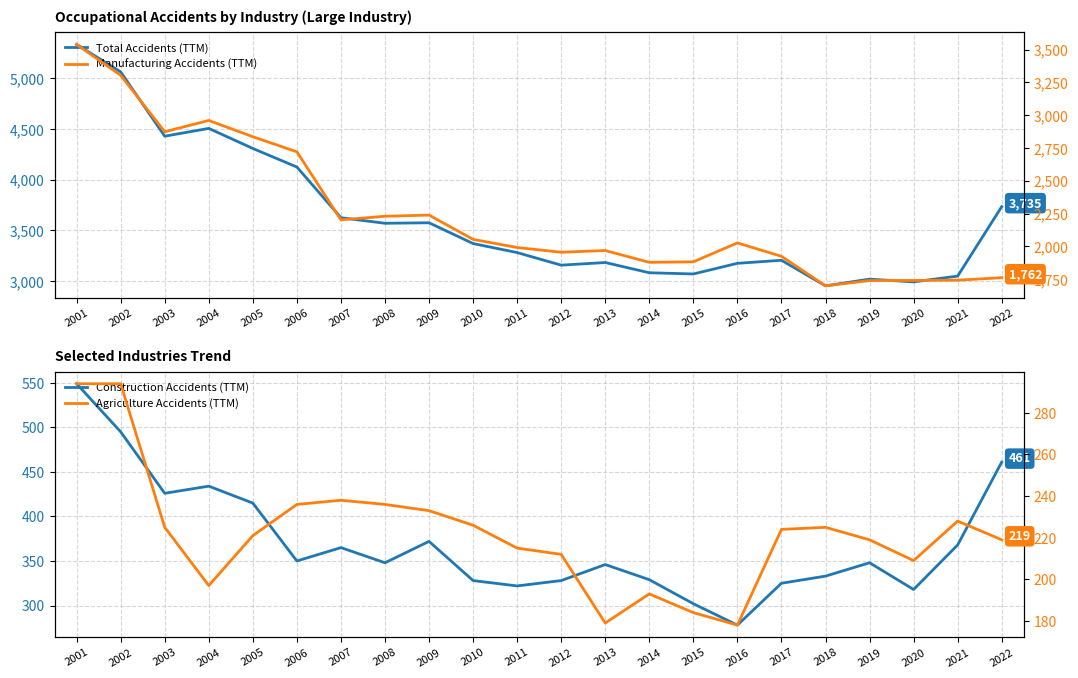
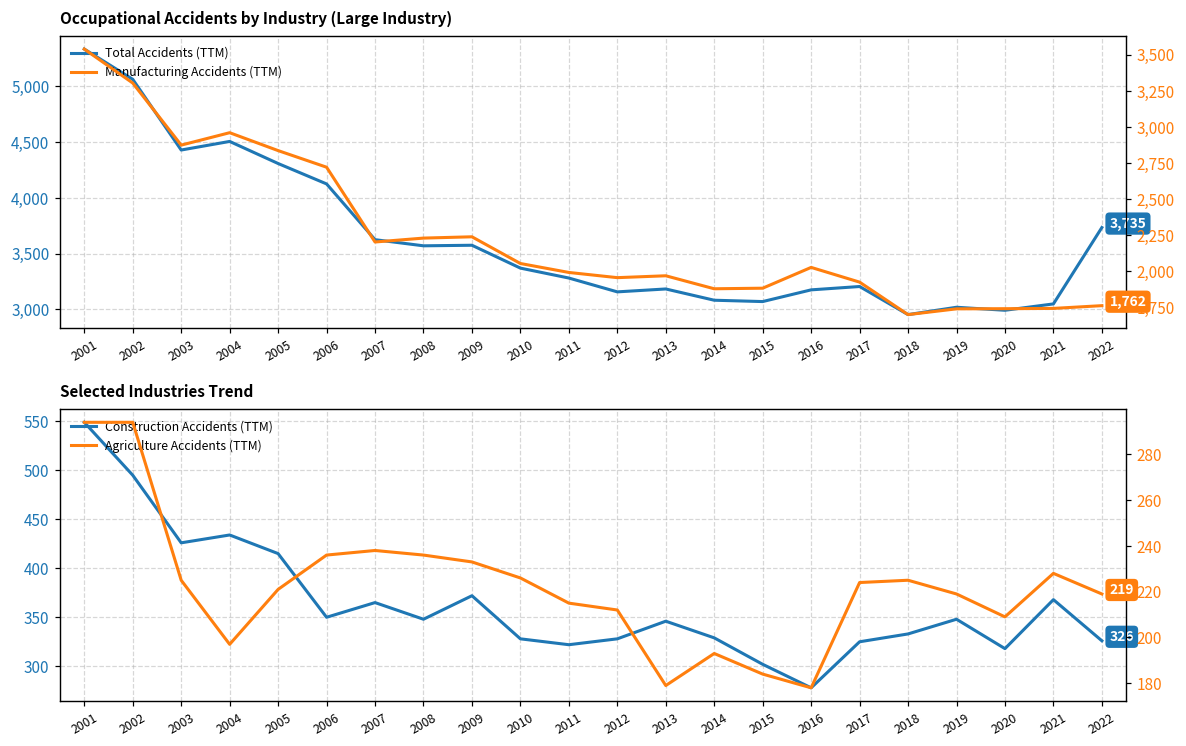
Selected Industries Trend, Construction Accidents (TTM), 2022: 461 -> 326
